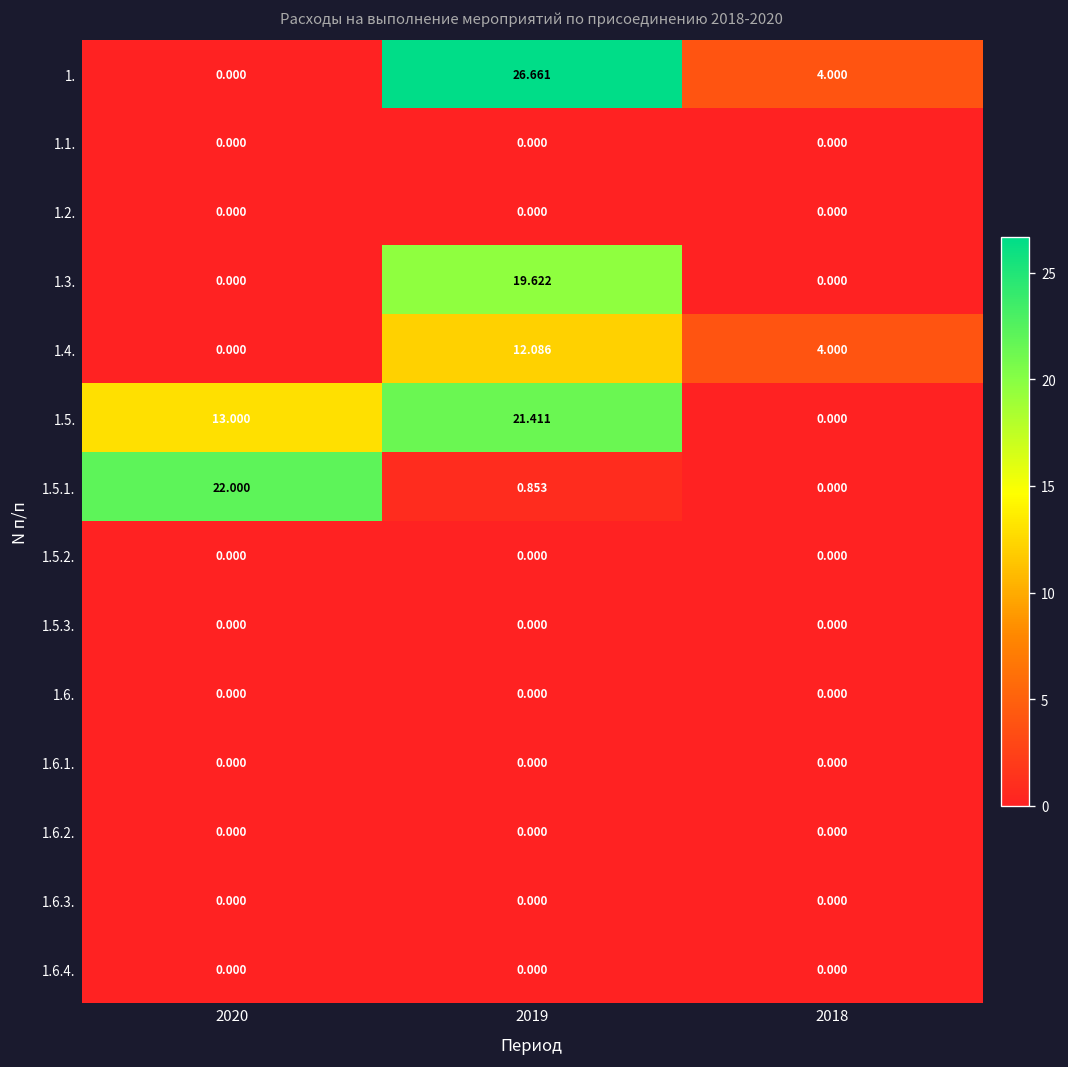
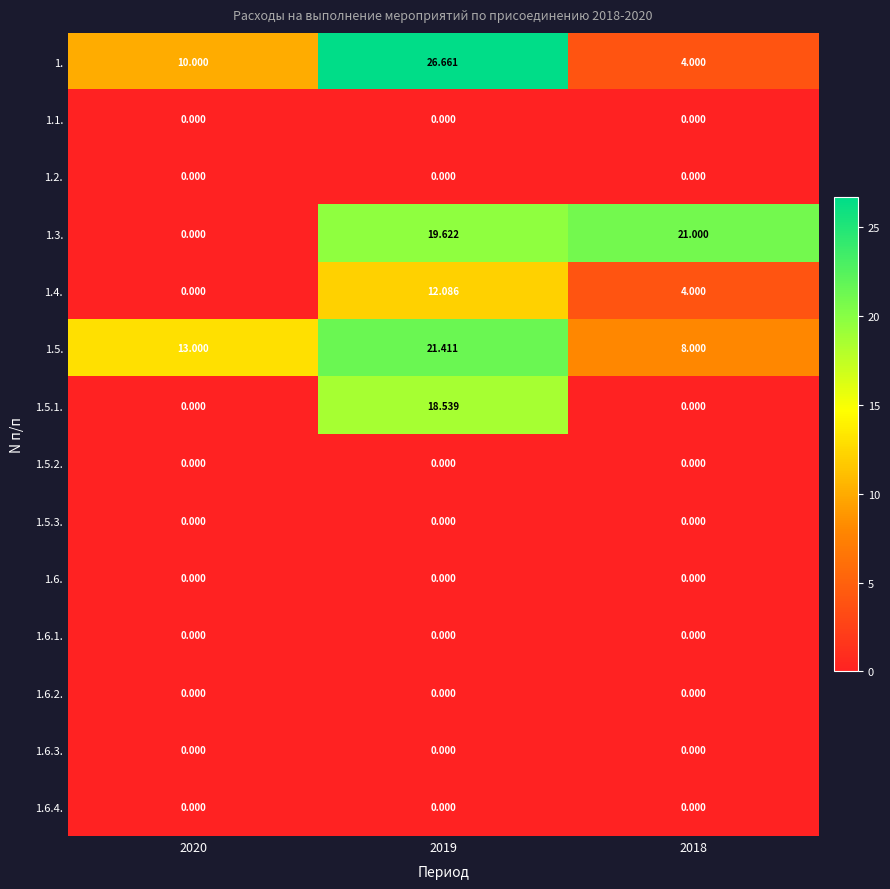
1., 2020: 0.000 -> 10.000
1.3., 2018: 0.000 -> 21.000
1.5., 2018: 0.000 -> 8.000
1.5.1., 2020: 22.000 -> 0.000
1.5.1., 2019: 0.853 -> 18.539
